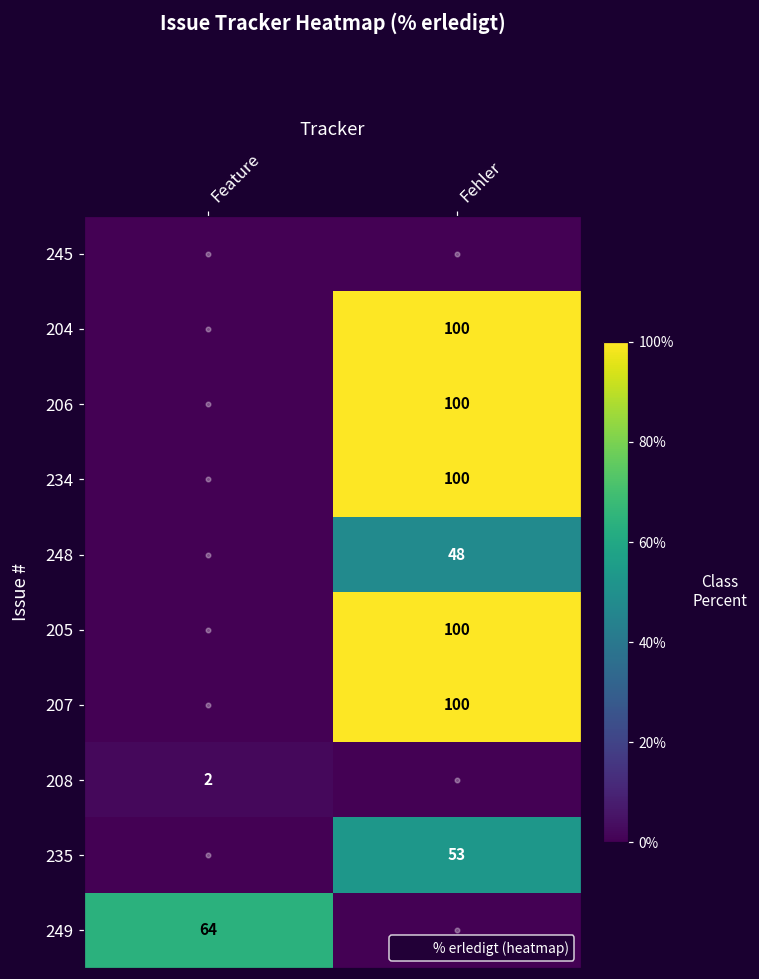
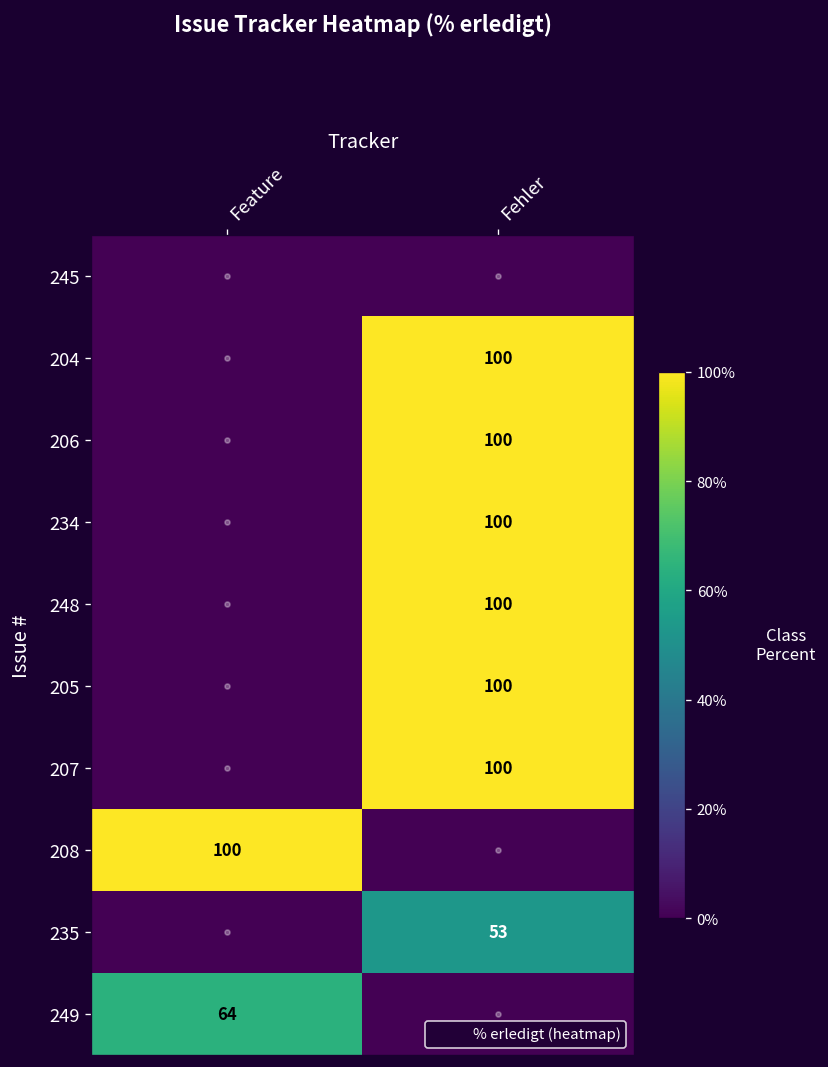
248, Fehler: 48 -> 100
208, Feature: 2 -> 100
